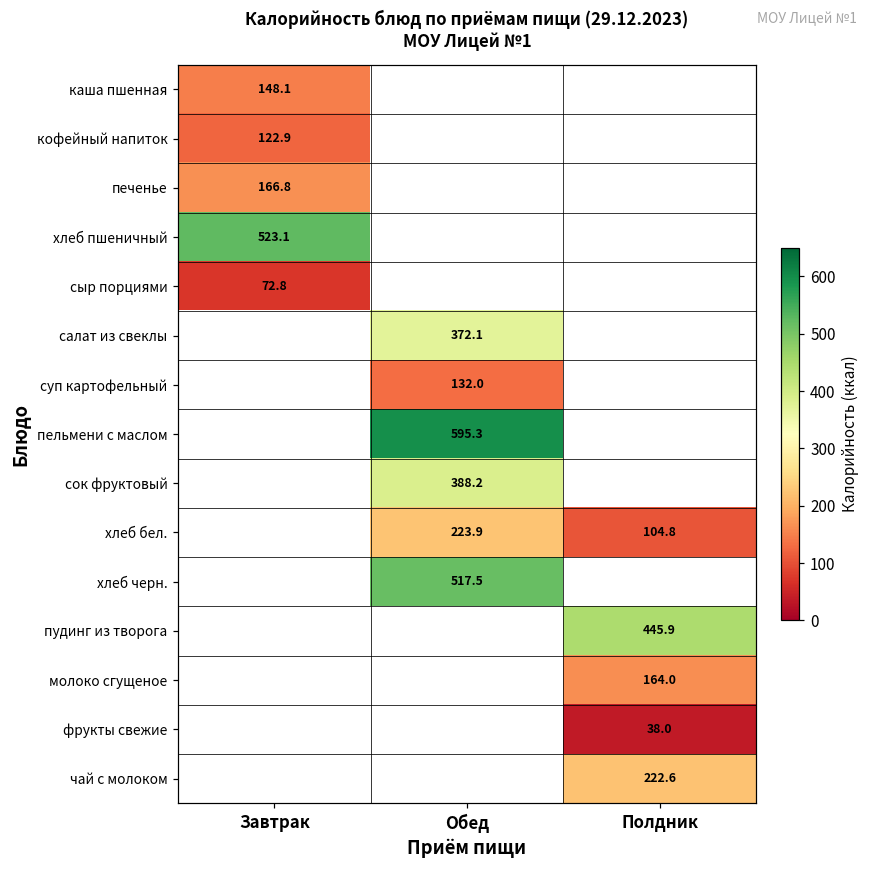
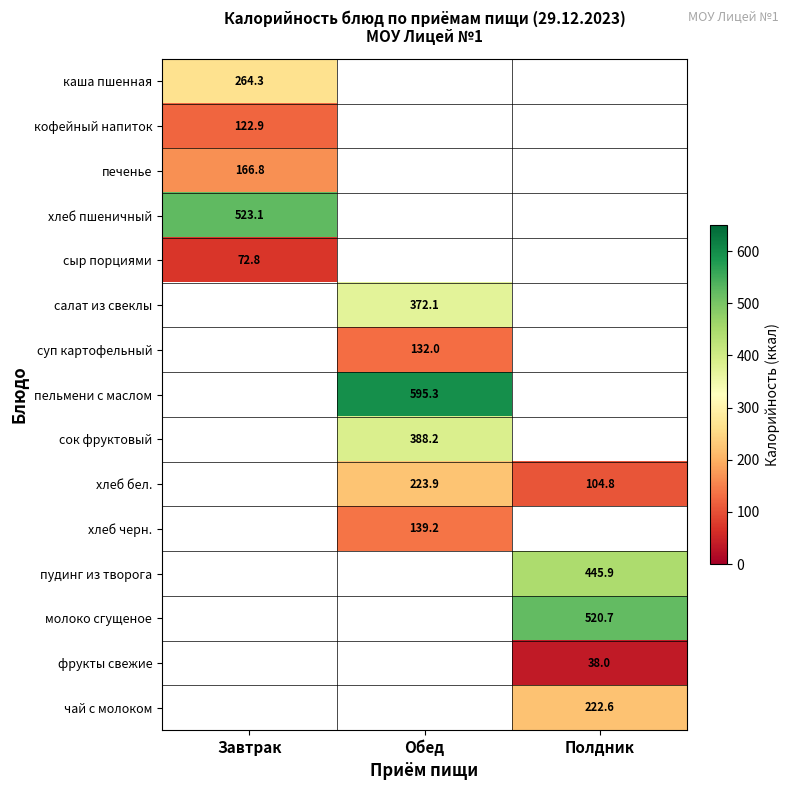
каша пшенная, Завтрак: 148.1 -> 264.3
хлеб черн., Обед: 517.5 -> 139.2
молоко сгущеное, Полдник: 164.0 -> 520.7
